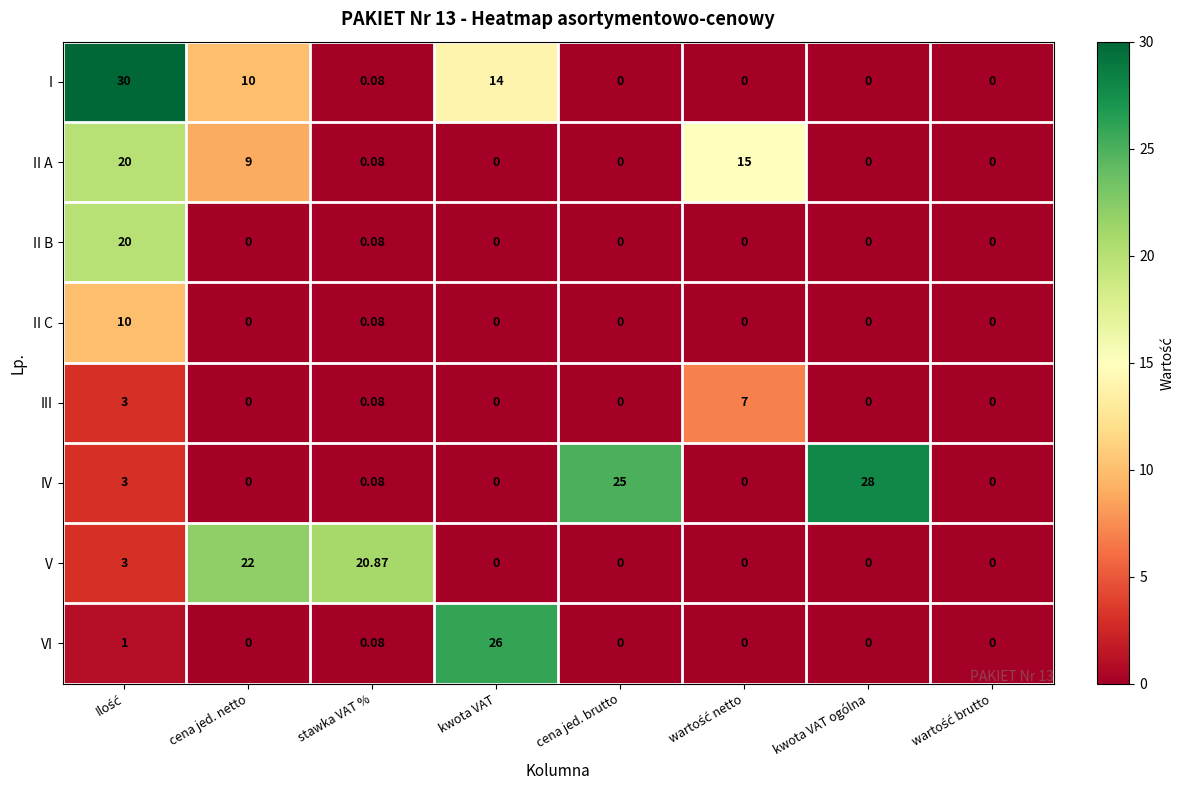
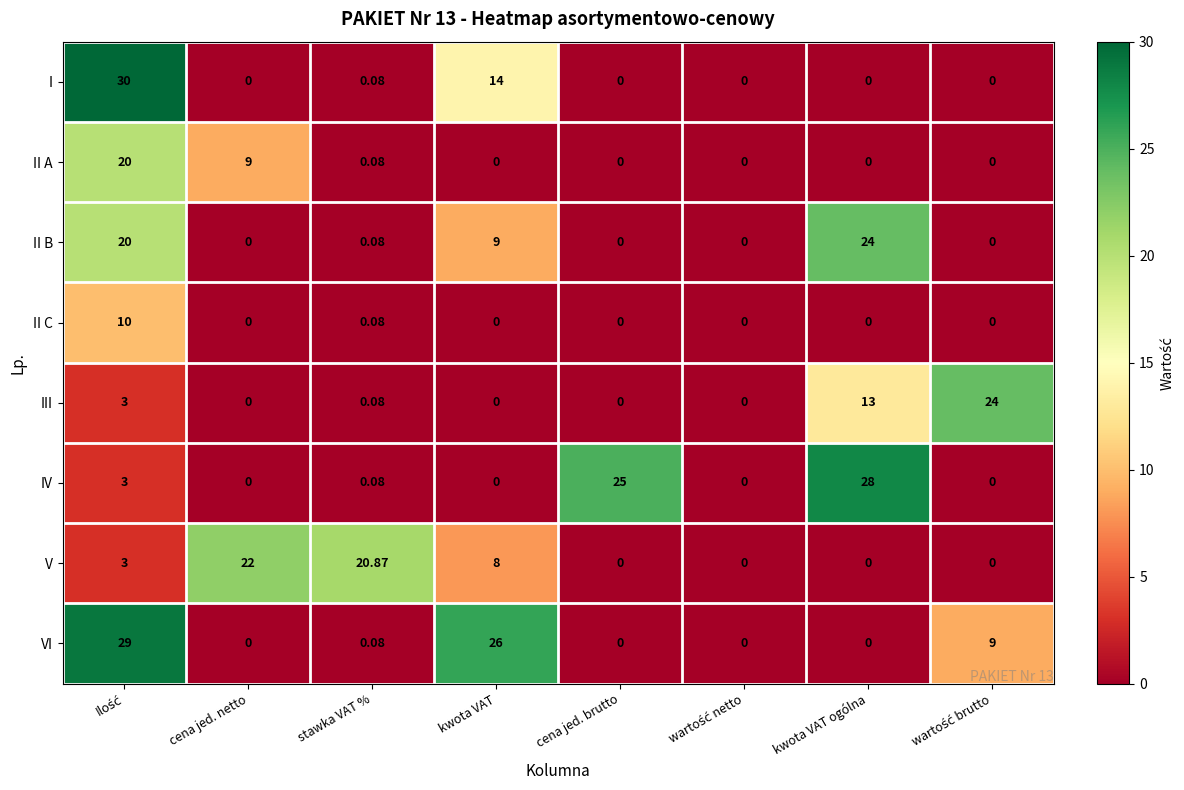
I, cena jed. netto: 10 -> 0
II A, wartość netto: 15 -> 0
II B, kwota VAT: 0 -> 9
II B, kwota VAT ogólna: 0 -> 24
III, wartość netto: 7 -> 0
III, kwota VAT ogólna: 0 -> 13
III, wartość brutto: 0 -> 24
V, kwota VAT: 0 -> 8
VI, Ilość: 1 -> 29
VI, wartość brutto: 0 -> 9
